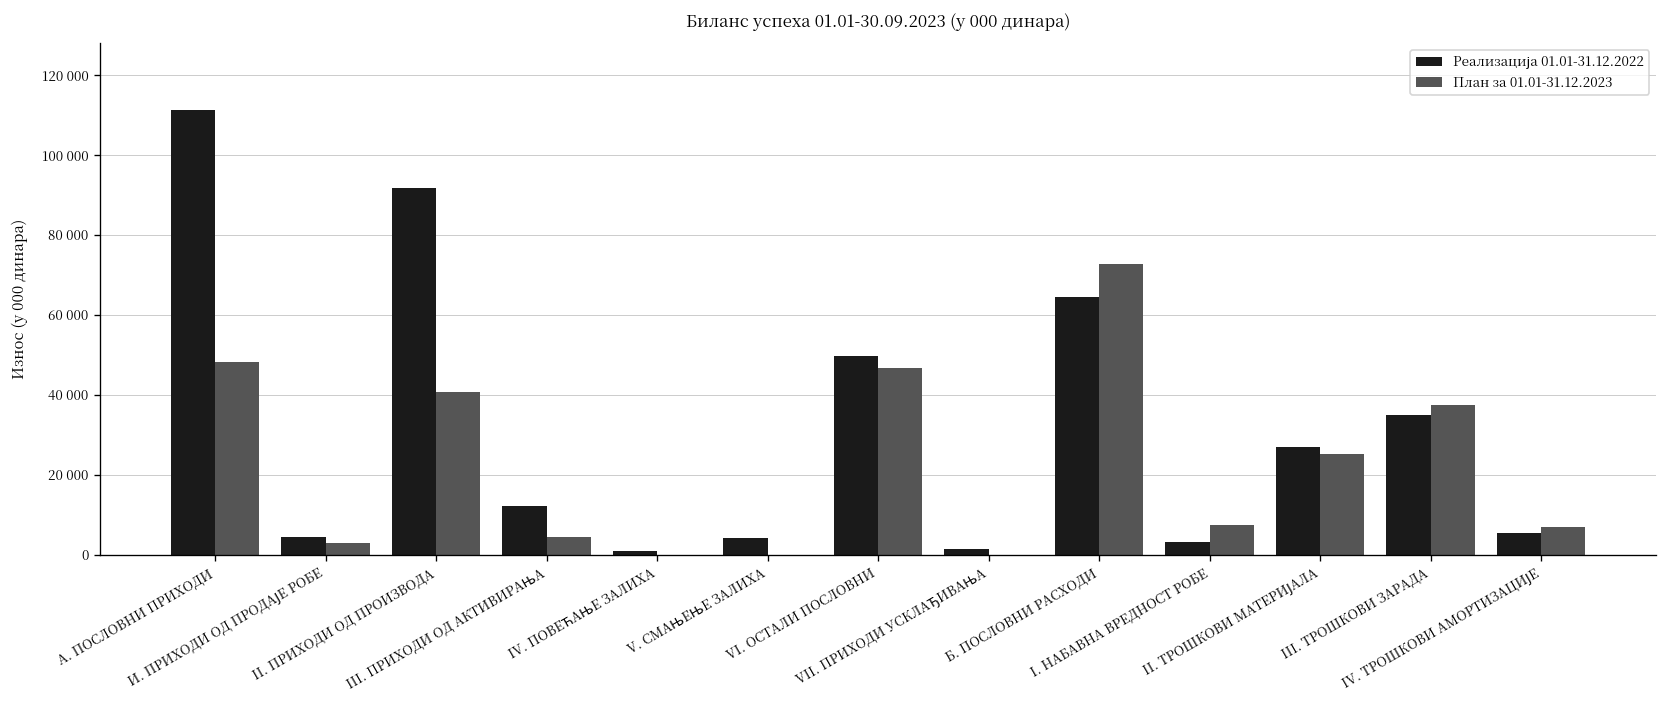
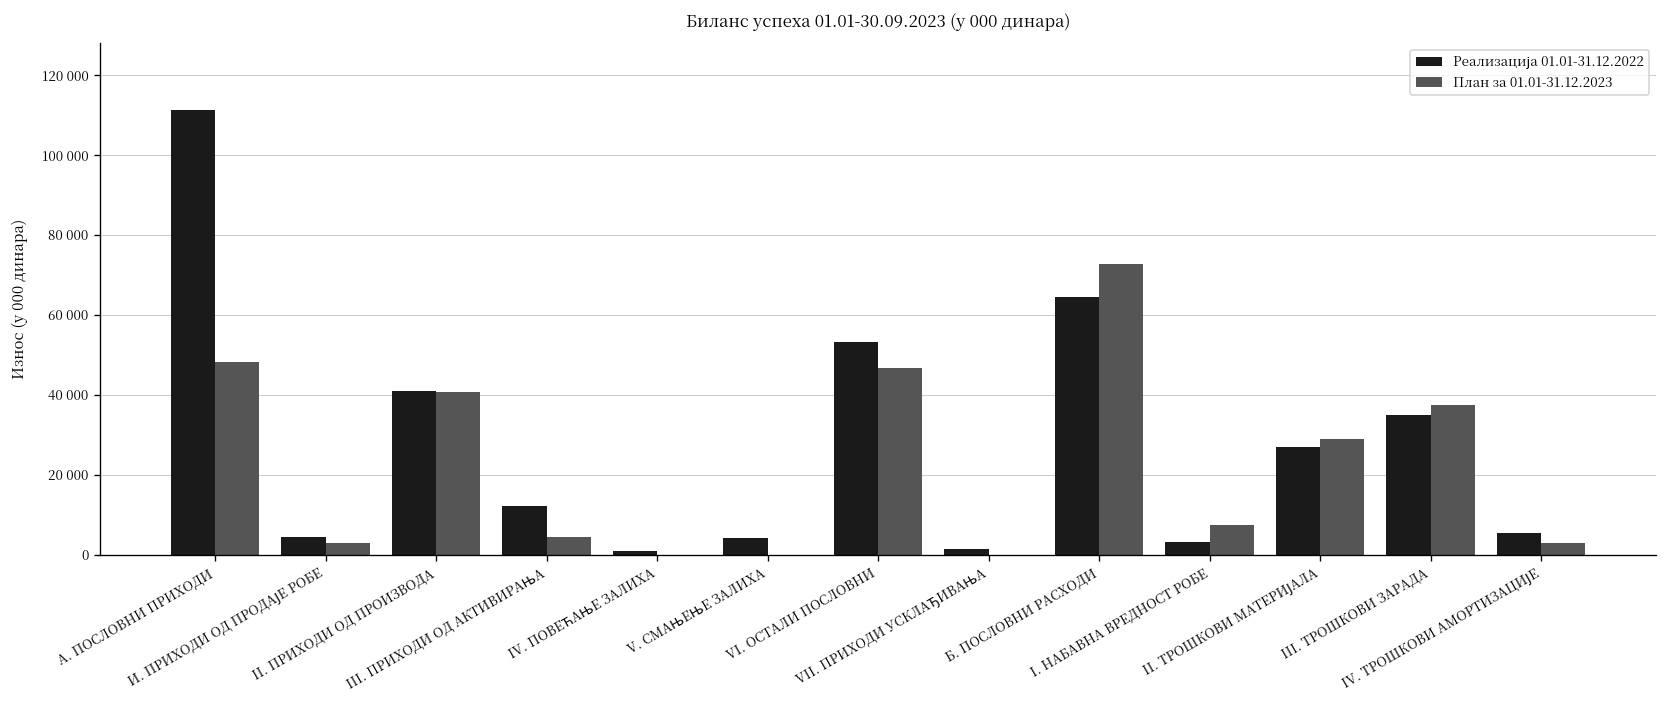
Реализација 01.01-31.12.2022, II. ПРИХОДИ ОД ПРОИЗВОДА: 92000 -> 41000
Реализација 01.01-31.12.2022, VI. ОСТАЛИ ПОСЛОВНИ: 50000 -> 53000
План за 01.01-31.12.2023, II. ТРОШКОВИ МАТЕРИЈАЛА: 25000 -> 29000
План за 01.01-31.12.2023, IV. ТРОШКОВИ АМОРТИЗАЦИЈЕ: 7000 -> 3000
